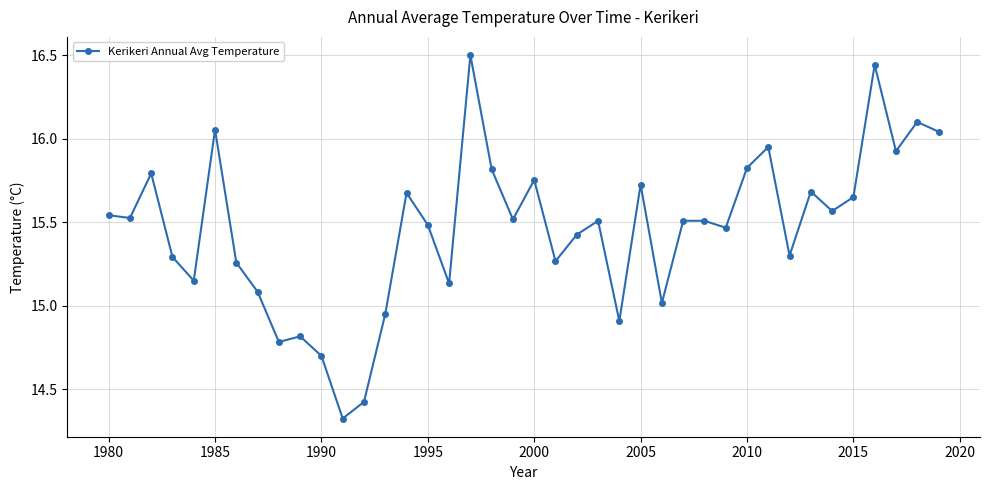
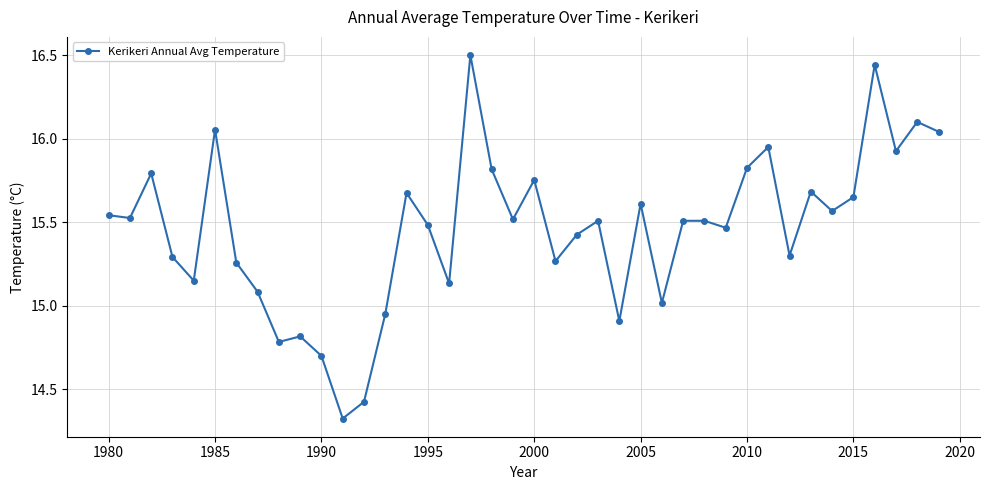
2005: 15.73 -> 15.61
